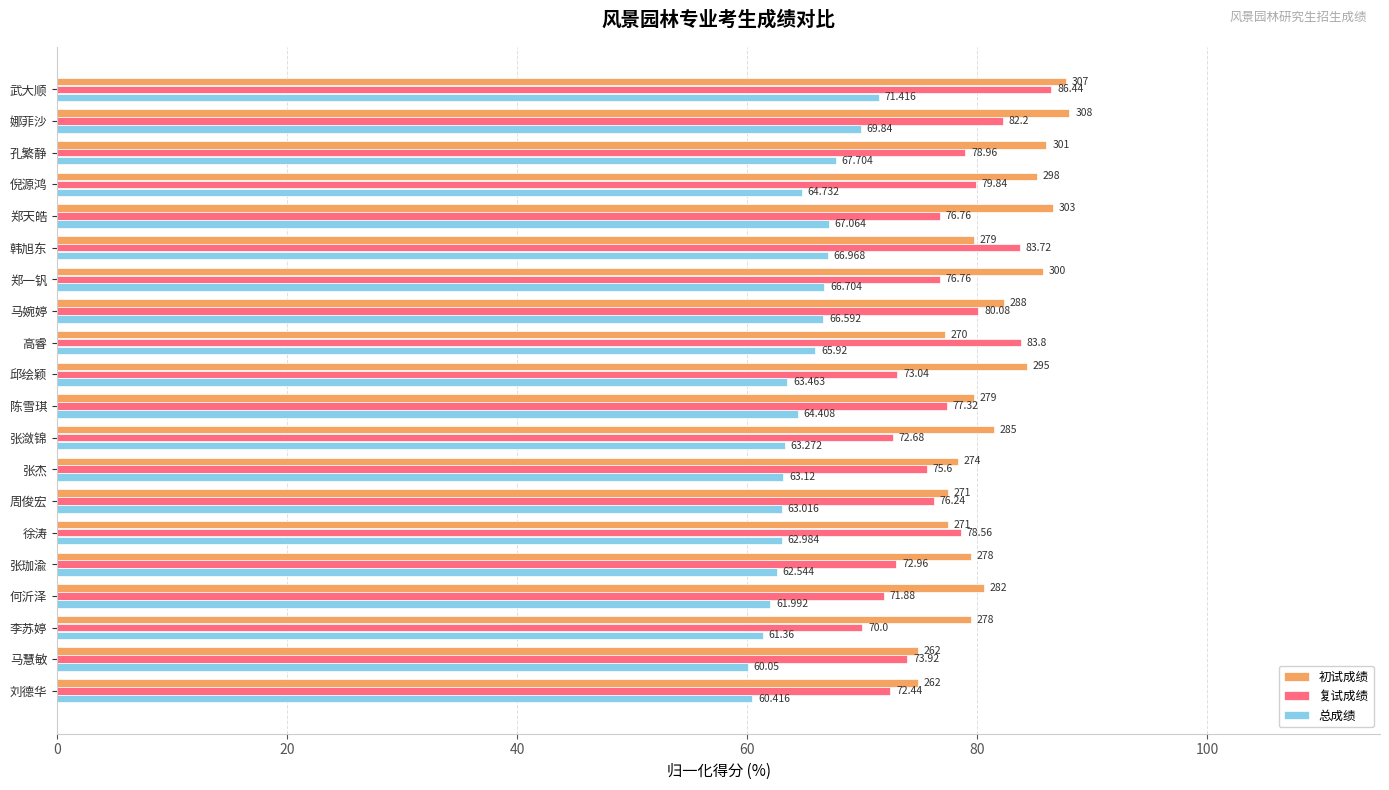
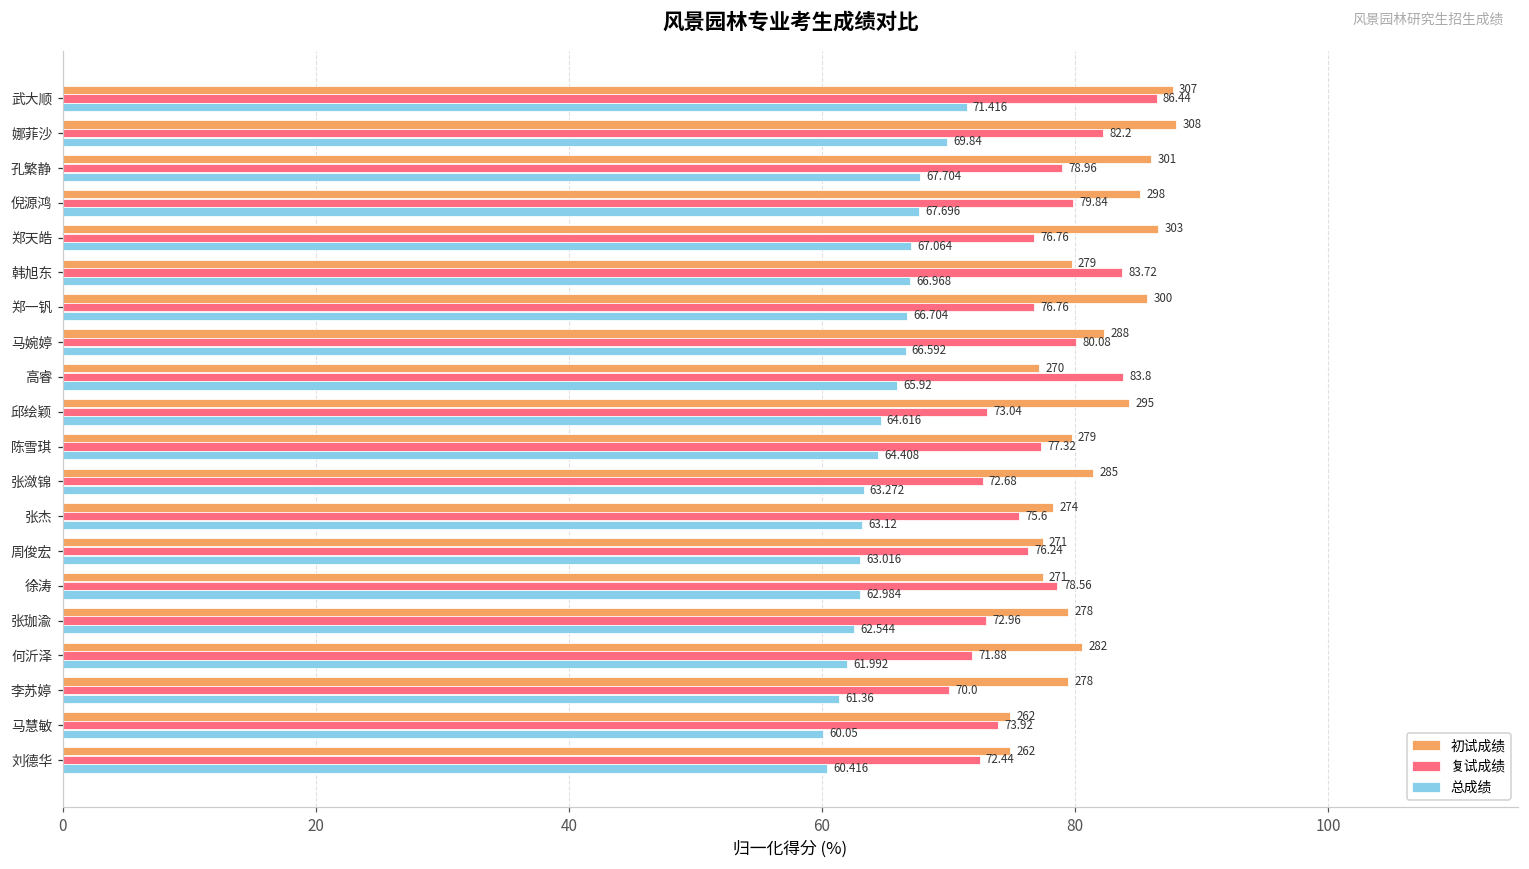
总成绩, 倪源鸿: 64.732 -> 67.696
总成绩, 邱绘颖: 63.463 -> 64.616
